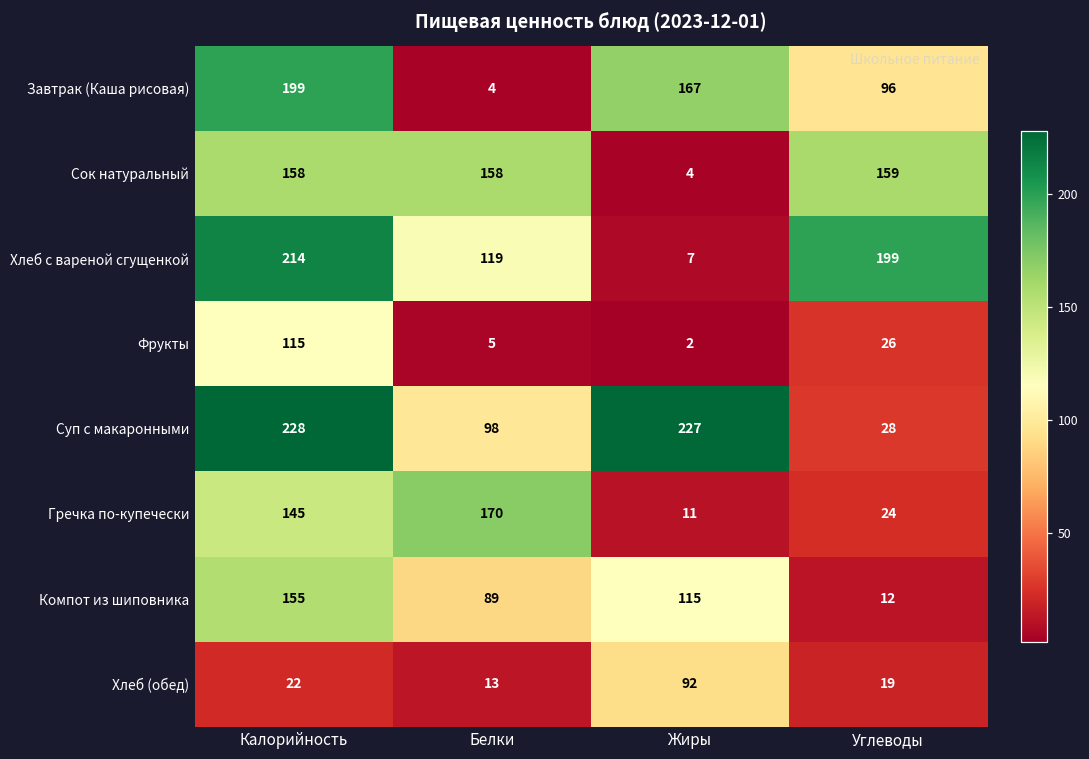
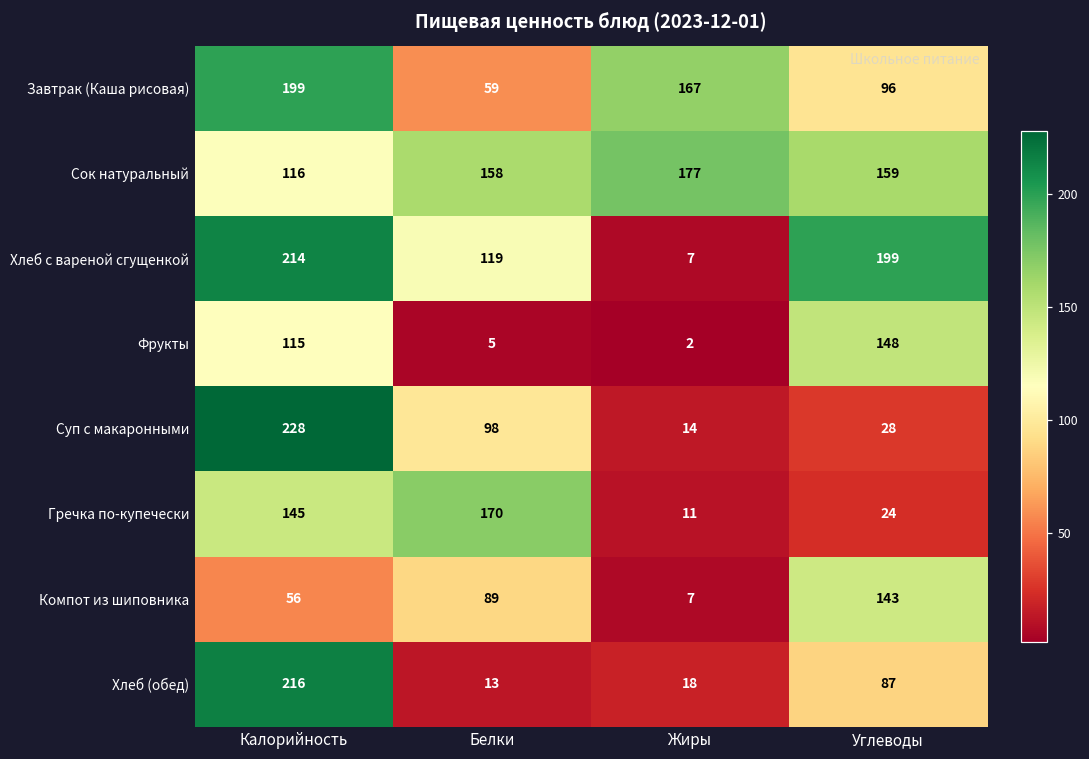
Завтрак (Каша рисовая), Белки: 4 -> 59
Сок натуральный, Калорийность: 158 -> 116
Сок натуральный, Жиры: 4 -> 177
Фрукты, Углеводы: 26 -> 148
Суп с макаронными, Жиры: 227 -> 14
Компот из шиповника, Калорийность: 155 -> 56
Компот из шиповника, Жиры: 115 -> 7
Компот из шиповника, Углеводы: 12 -> 143
Хлеб (обед), Калорийность: 22 -> 216
Хлеб (обед), Жиры: 92 -> 18
Хлеб (обед), Углеводы: 19 -> 87
